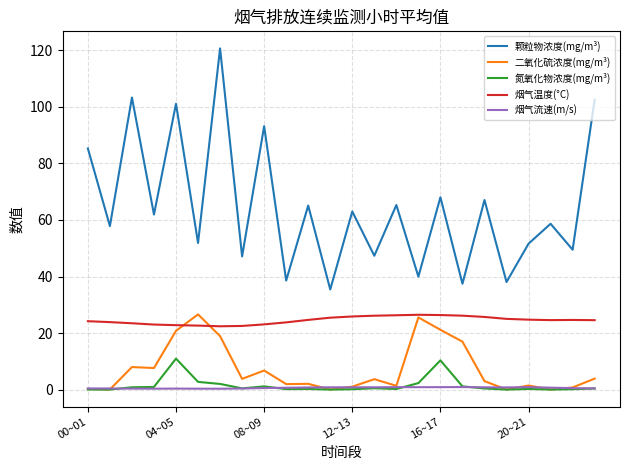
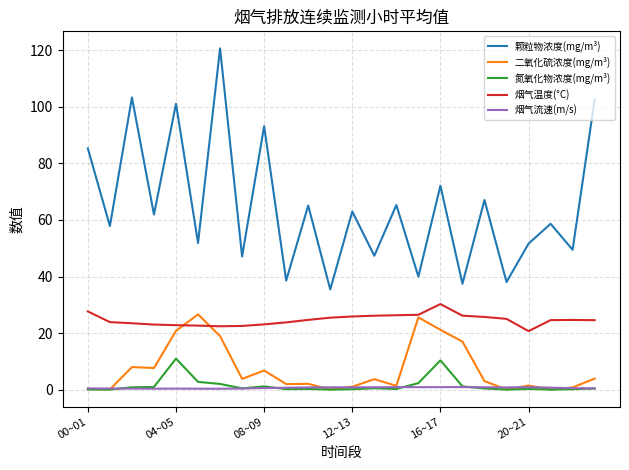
烟气温度(°C), 00~01: 24 -> 28
颗粒物浓度(mg/m³), 16~17: 68 -> 72
烟气温度(°C), 16~17: 26 -> 30
烟气温度(°C), 20~21: 25 -> 21
